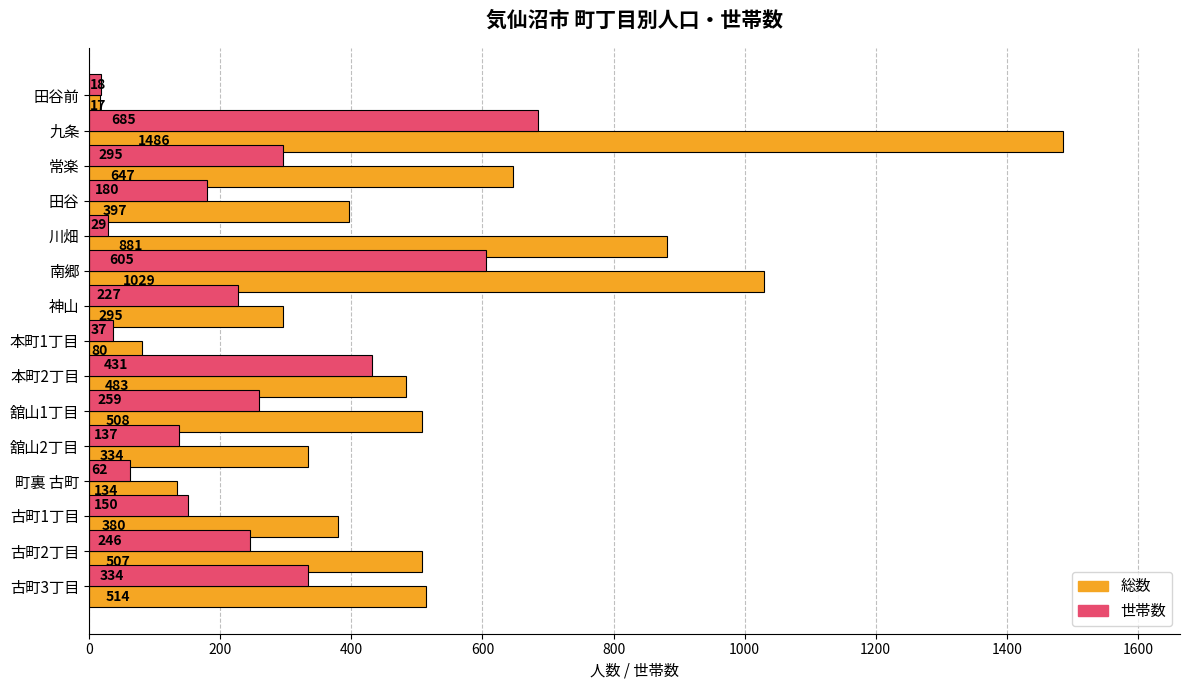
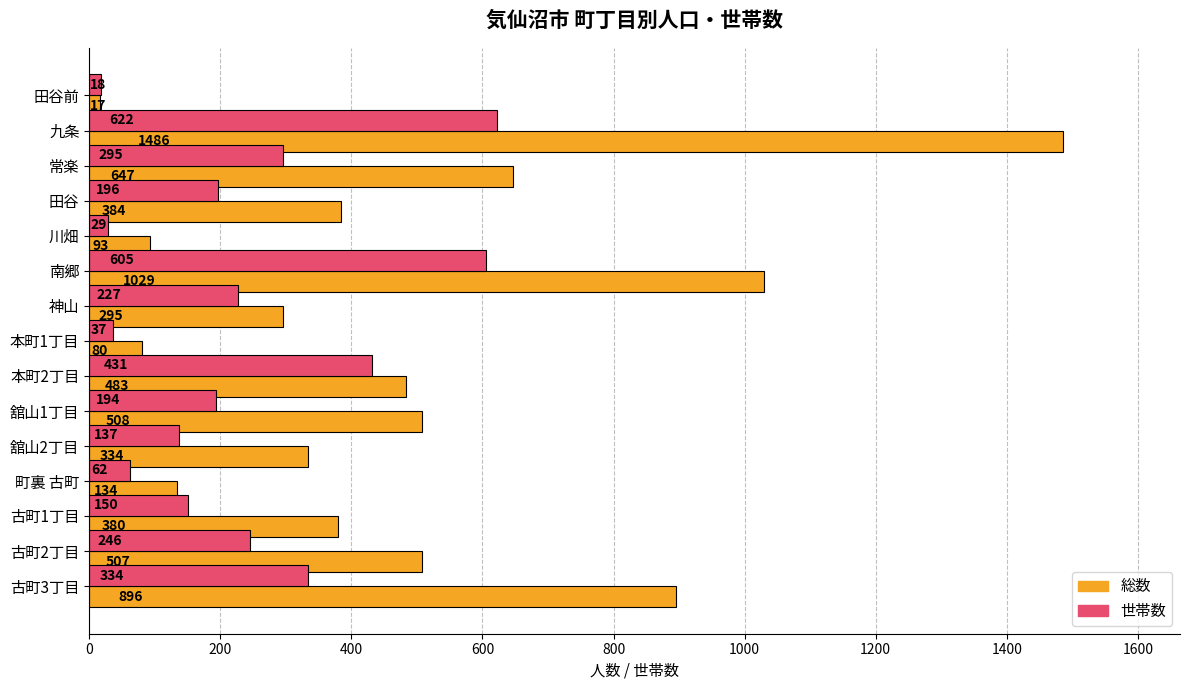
世帯数, 九条: 685 -> 622
世帯数, 田谷: 180 -> 196
総数, 田谷: 397 -> 384
総数, 川畑: 881 -> 93
世帯数, 舘山1丁目: 259 -> 194
総数, 古町3丁目: 514 -> 896
